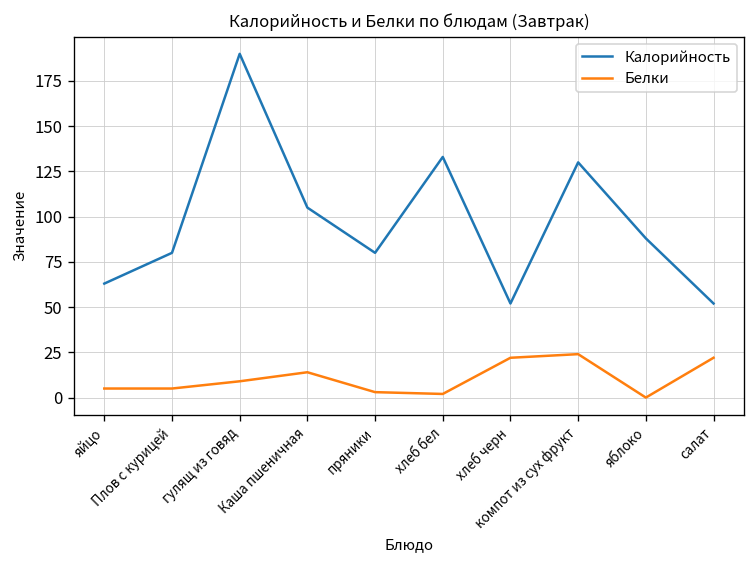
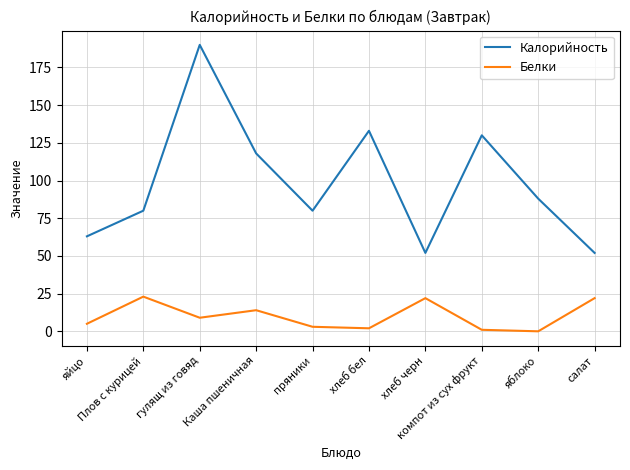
Белки, Плов с курицей: 5 -> 23
Калорийность, Каша пшеничная: 105 -> 118
Белки, компот из сух фрукт: 24 -> 1
